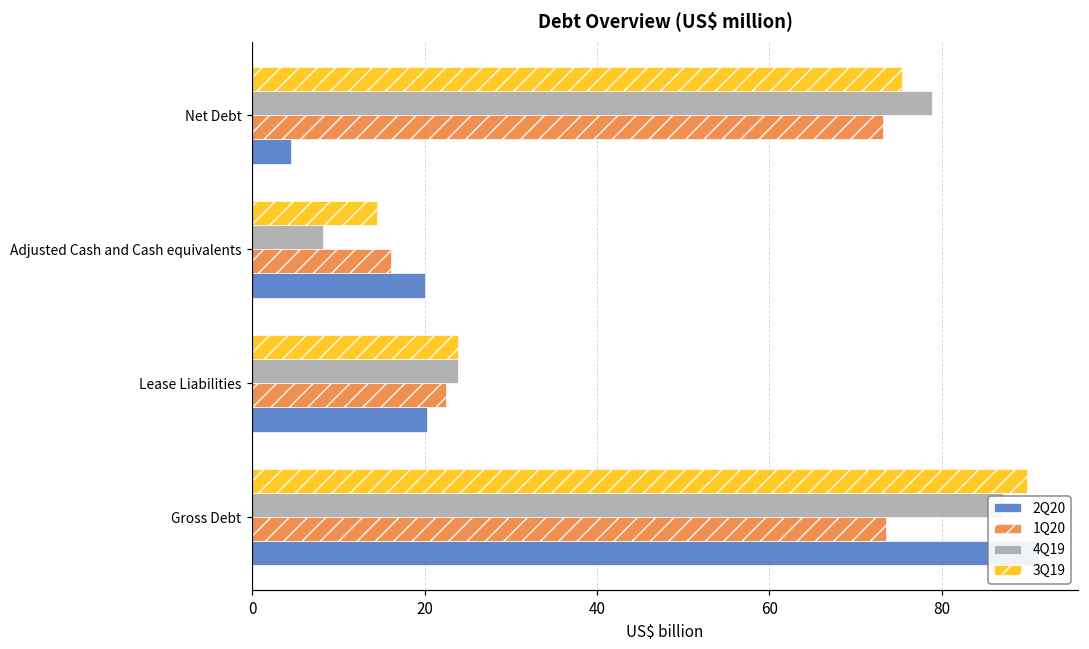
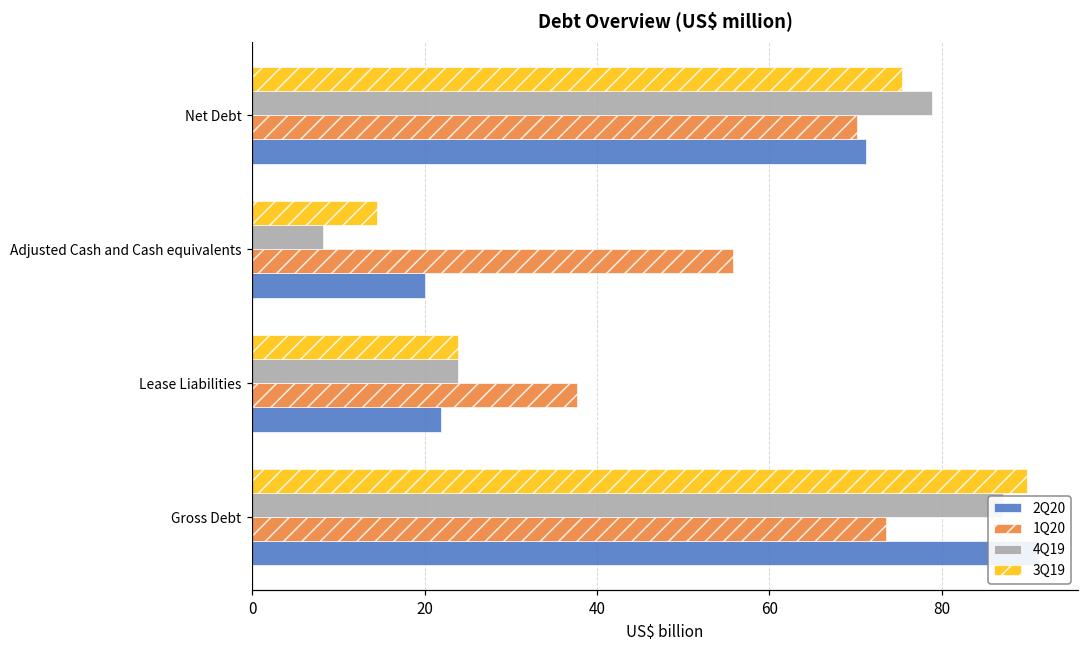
1Q20, Net Debt: 73 -> 70
2Q20, Net Debt: 5 -> 71
1Q20, Adjusted Cash and Cash equivalents: 16 -> 56
1Q20, Lease Liabilities: 23 -> 38
2Q20, Lease Liabilities: 20 -> 22
